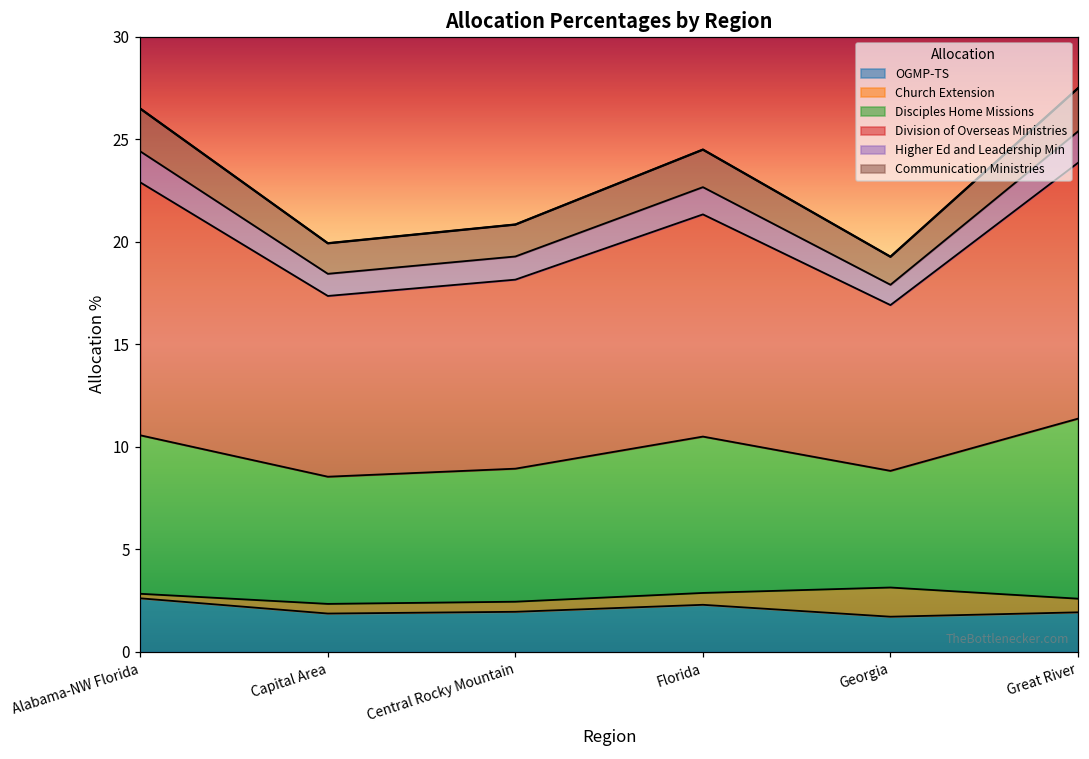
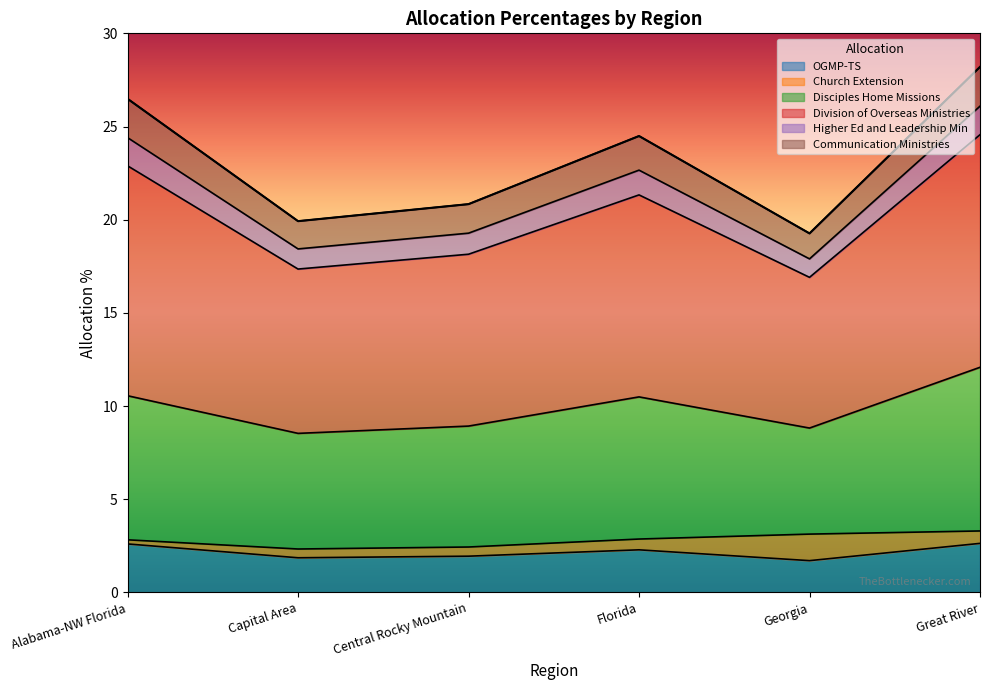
OGMP-TS, Great River: 1.9 -> 2.6
